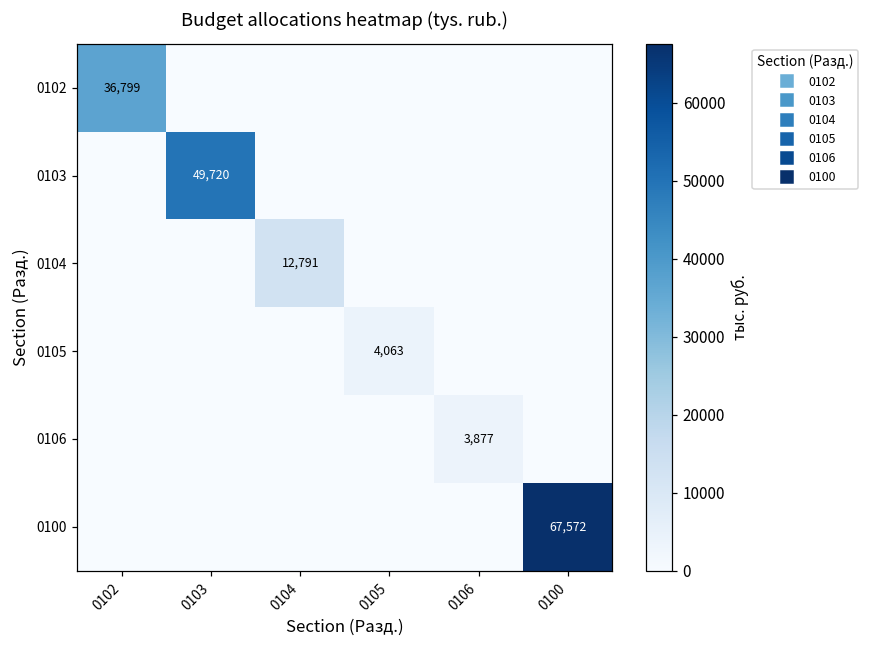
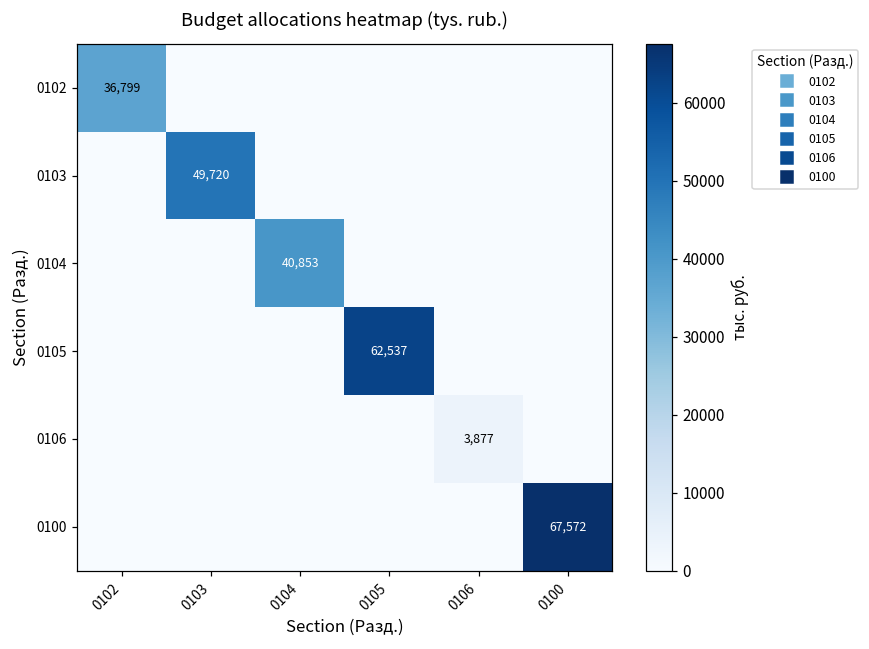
0104, 0104: 12,791 -> 40,853
0105, 0105: 4,063 -> 62,537
